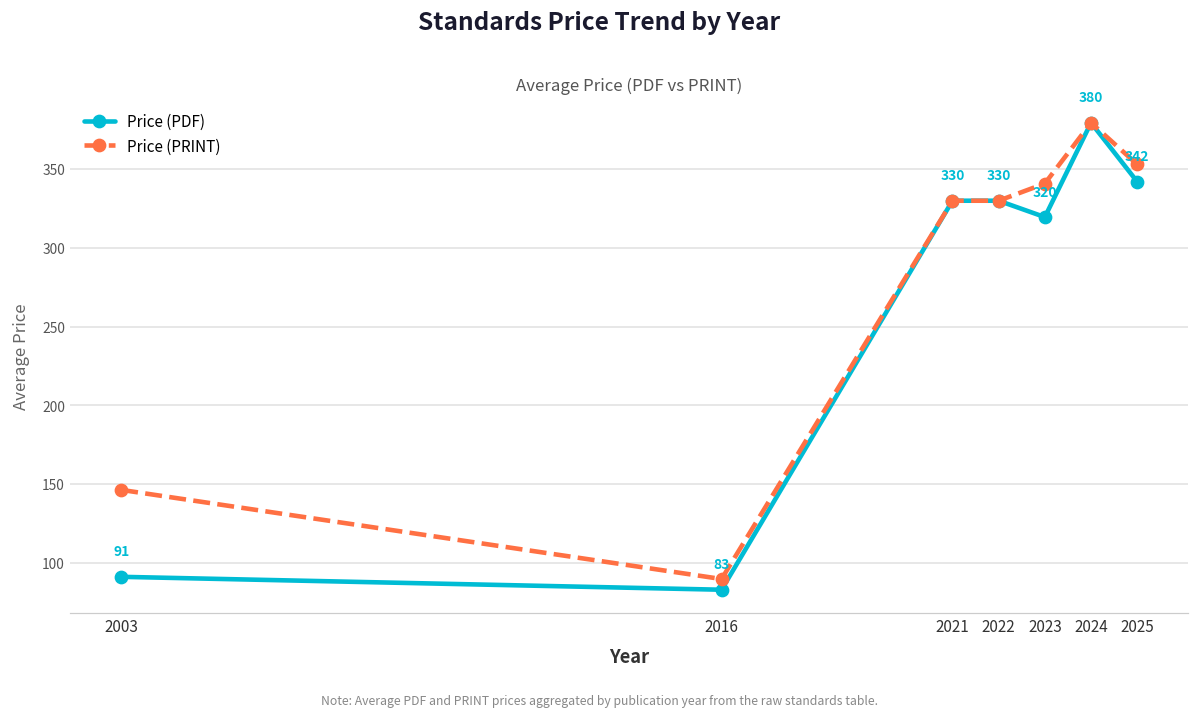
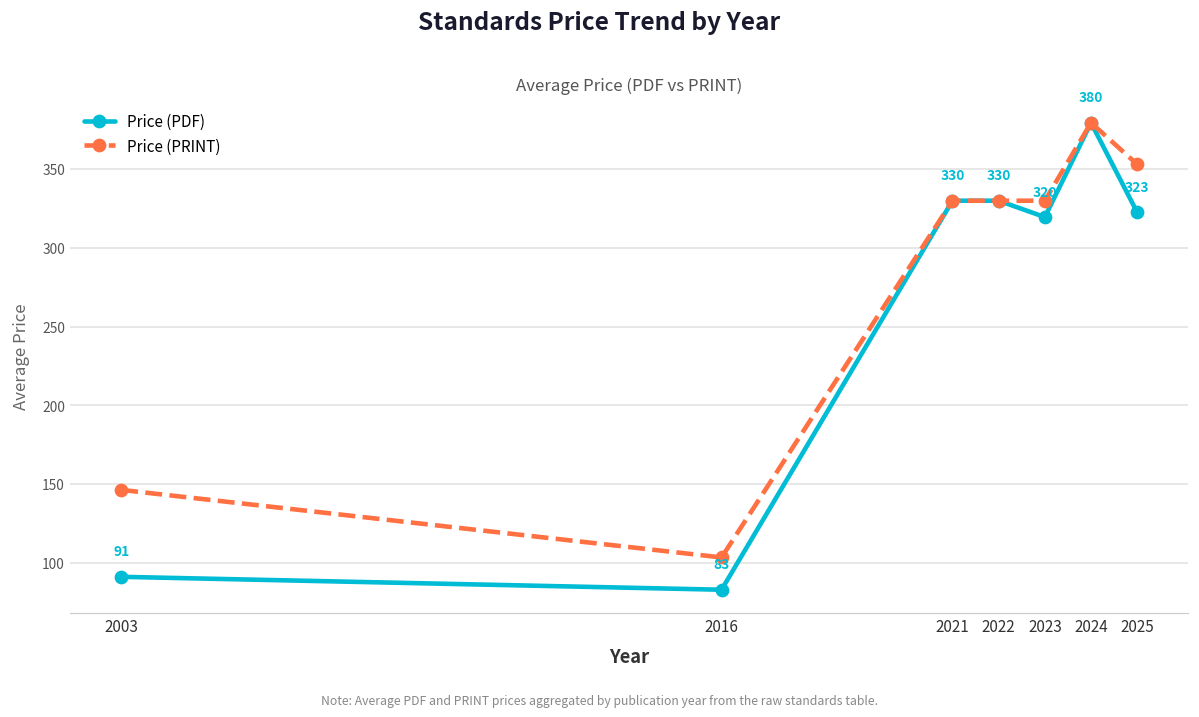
Price (PRINT), 2016: 90 -> 104
Price (PRINT), 2023: 341 -> 330
Price (PDF), 2025: 342 -> 323
